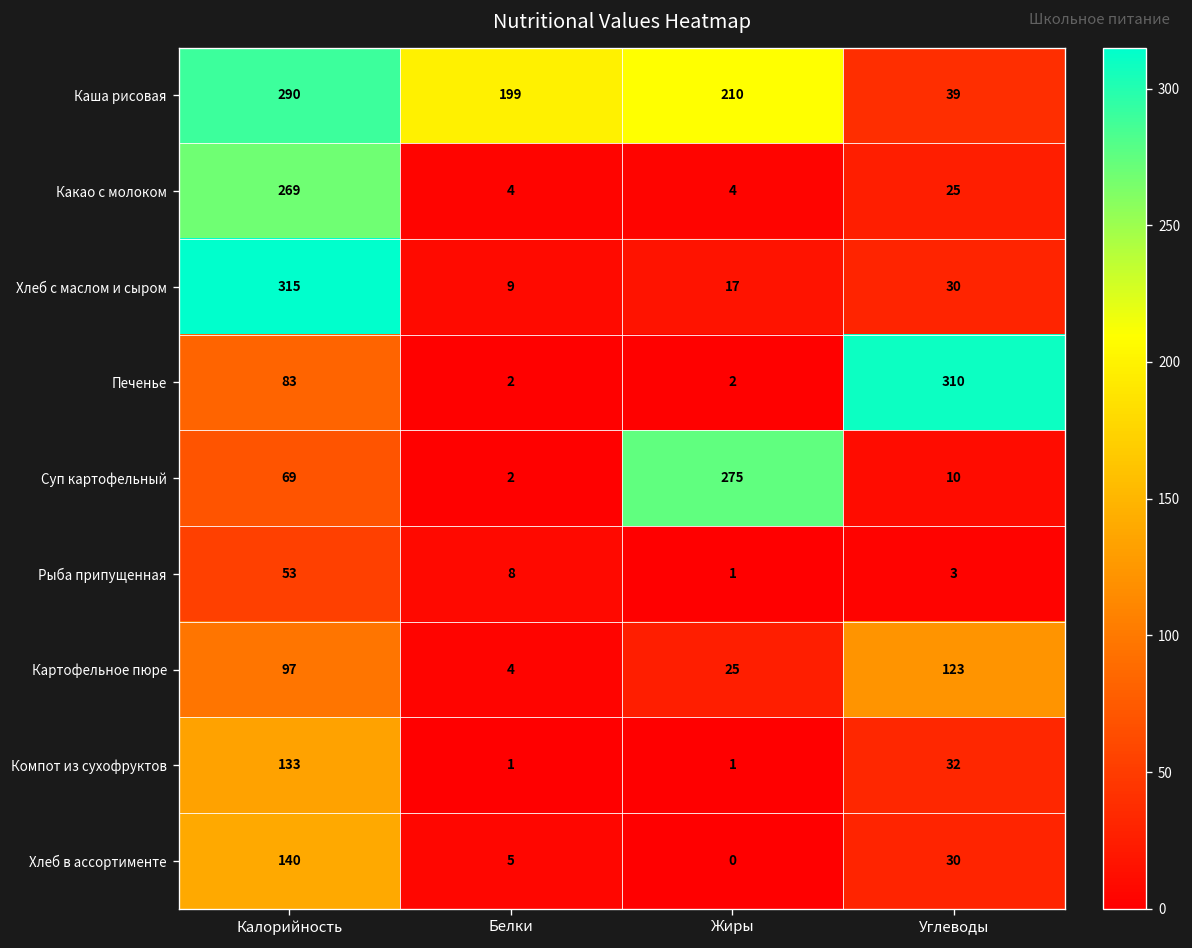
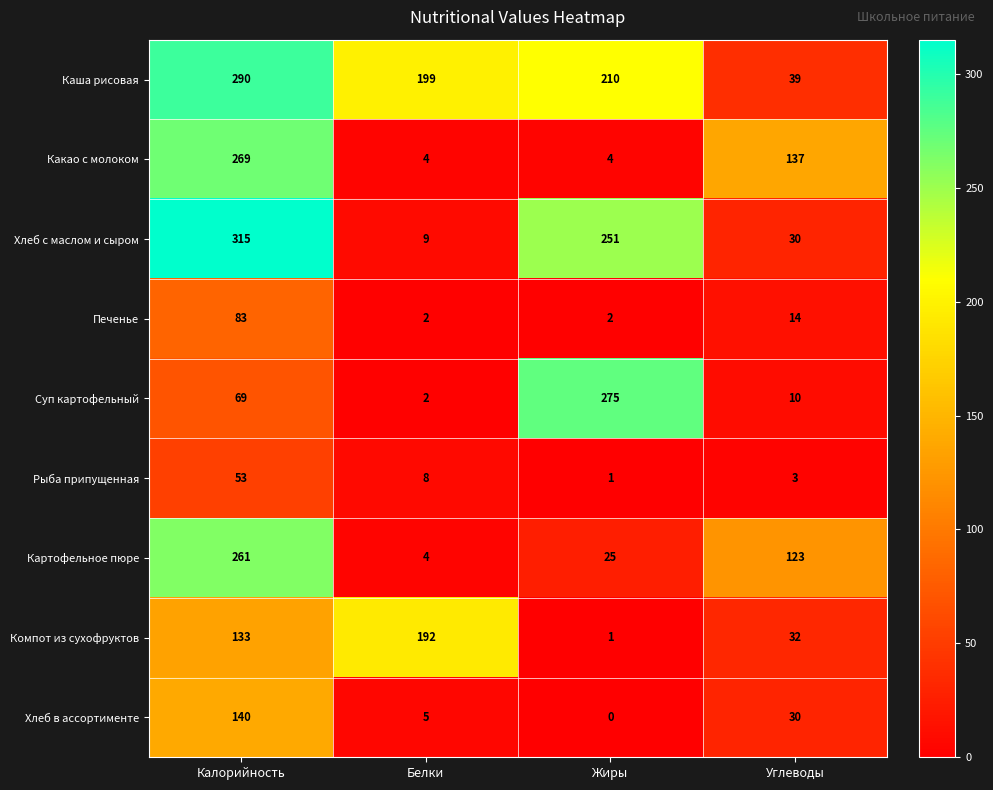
Какао с молоком, Углеводы: 25 -> 137
Хлеб с маслом и сыром, Жиры: 17 -> 251
Печенье, Углеводы: 310 -> 14
Картофельное пюре, Калорийность: 97 -> 261
Компот из сухофруктов, Белки: 1 -> 192
